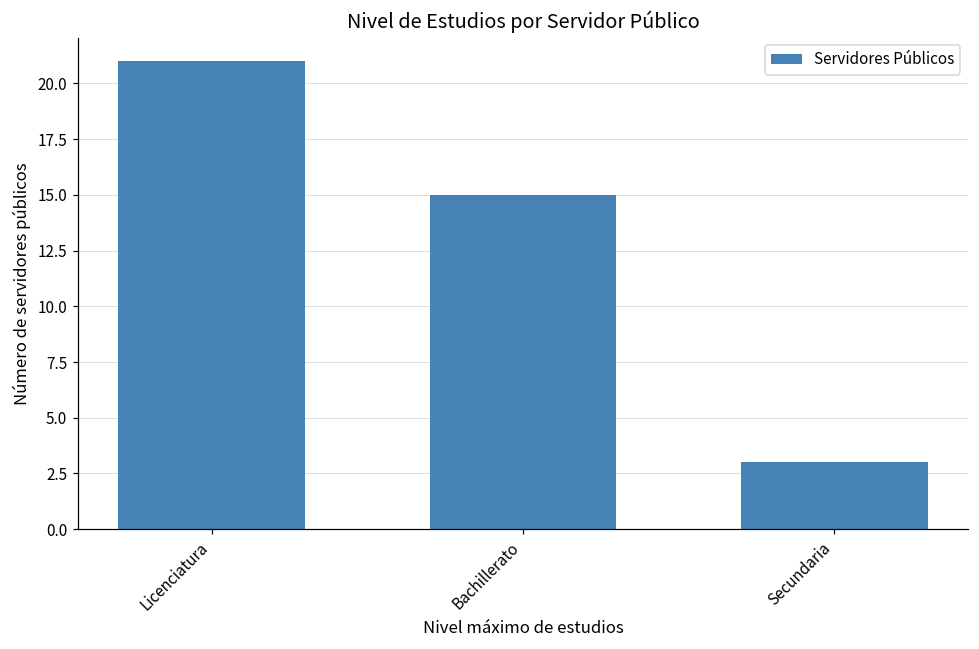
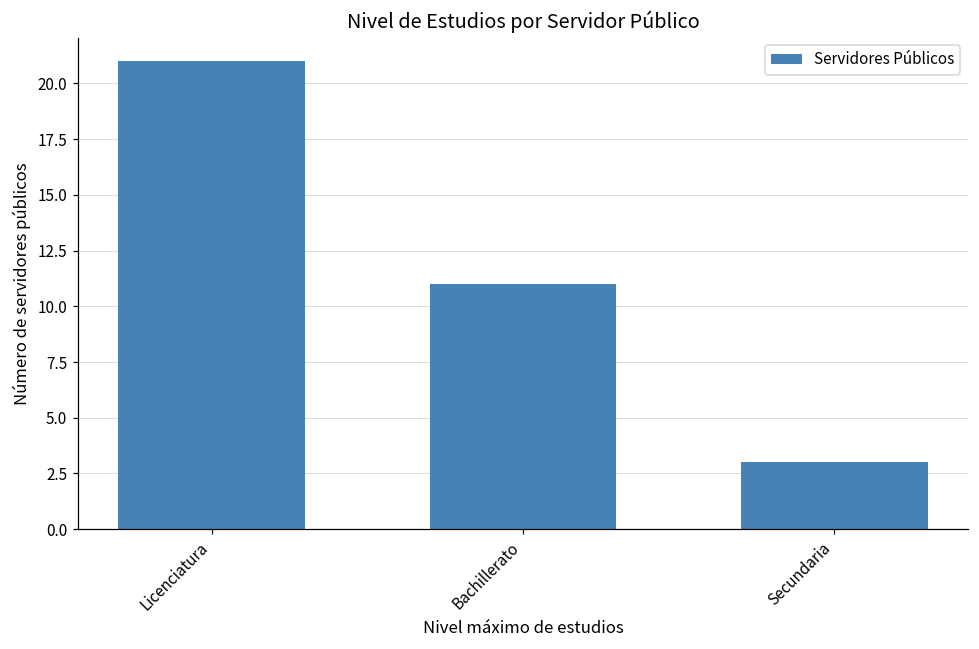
Bachillerato: 15 -> 11
